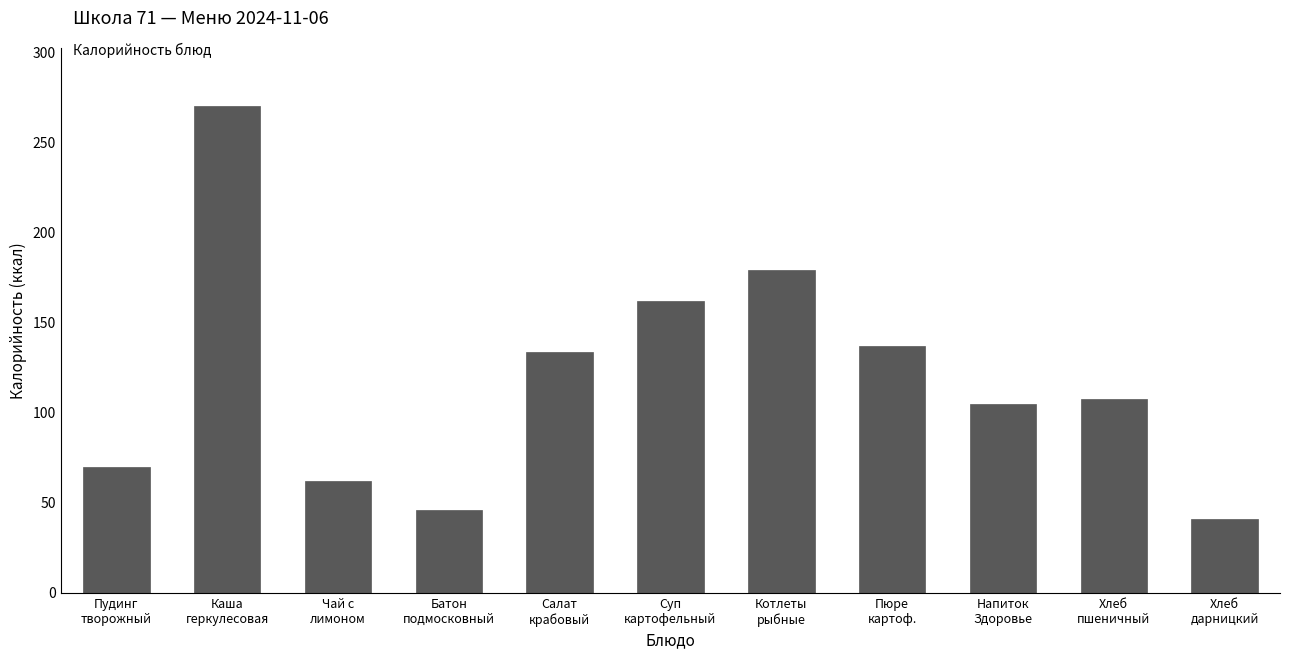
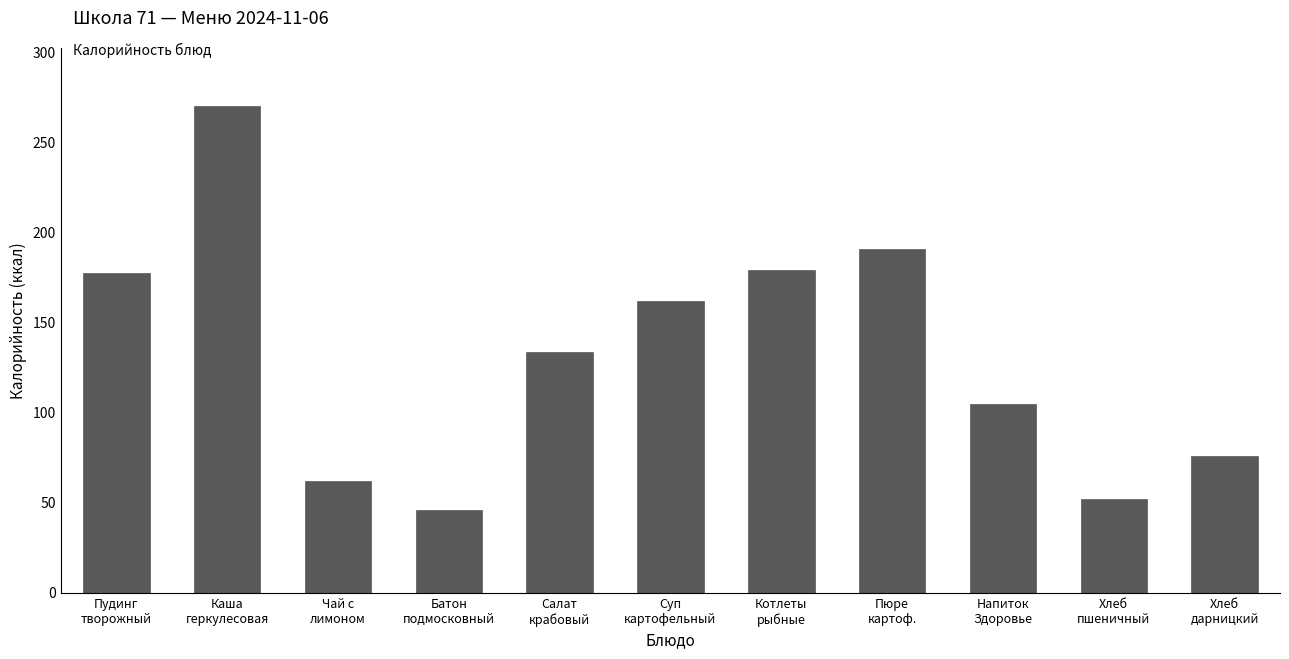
Пудинг творожный: 70 -> 178
Пюре картоф.: 137 -> 191
Хлеб пшеничный: 107 -> 52
Хлеб дарницкий: 41 -> 76
